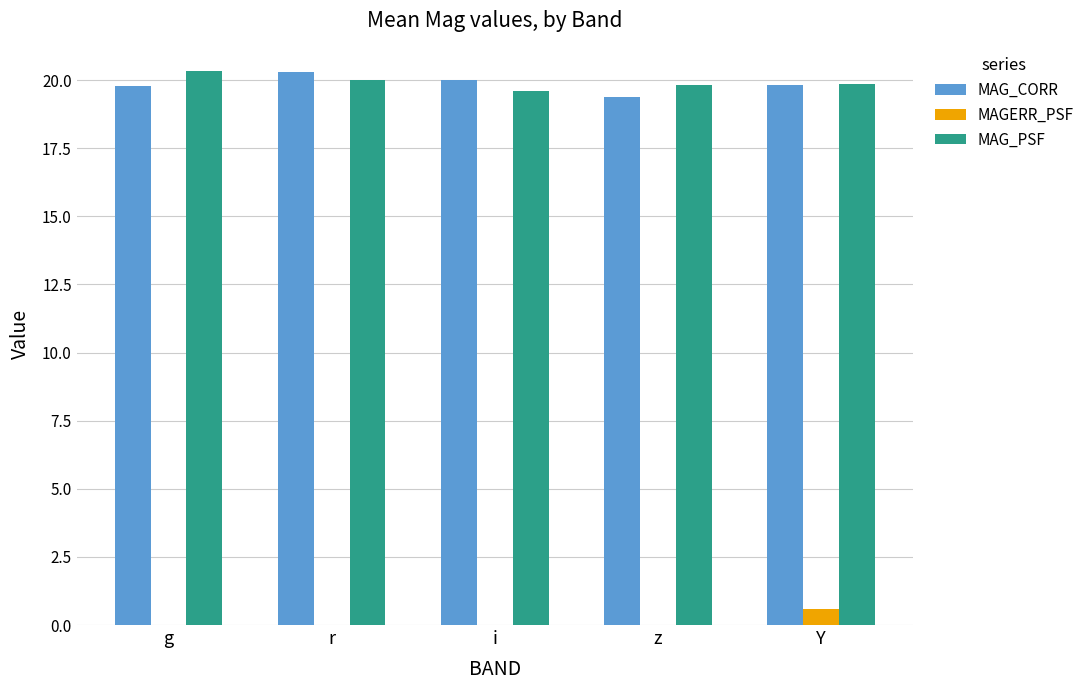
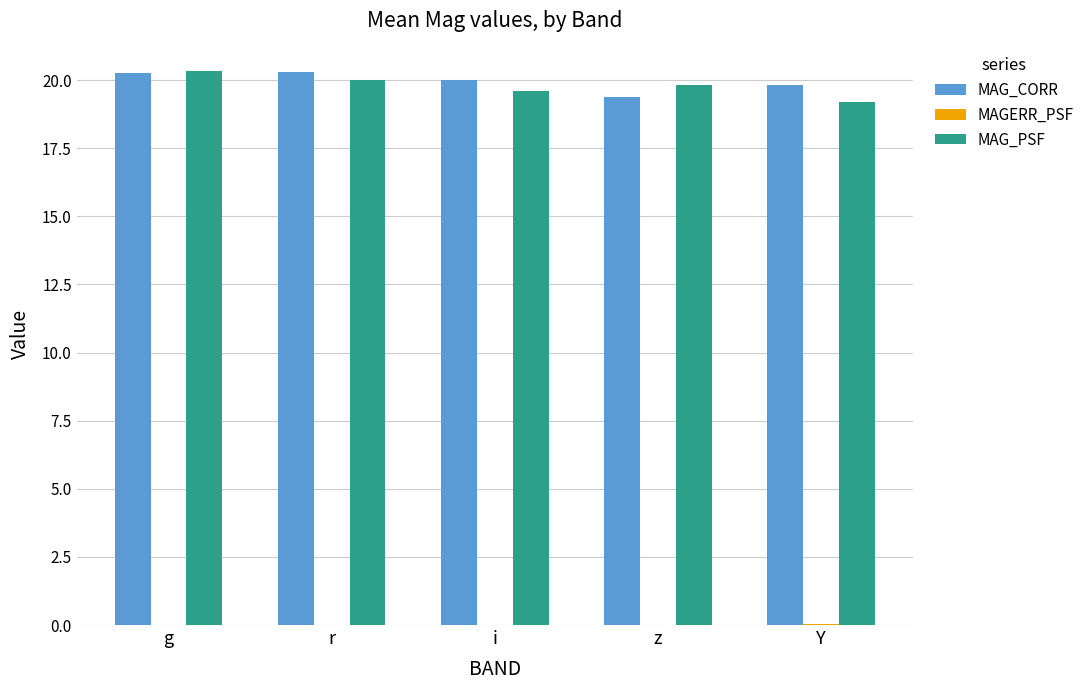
MAG_CORR, g: 19.8 -> 20.3
MAGERR_PSF, Y: 0.6 -> 0.0
MAG_PSF, Y: 19.8 -> 19.2
